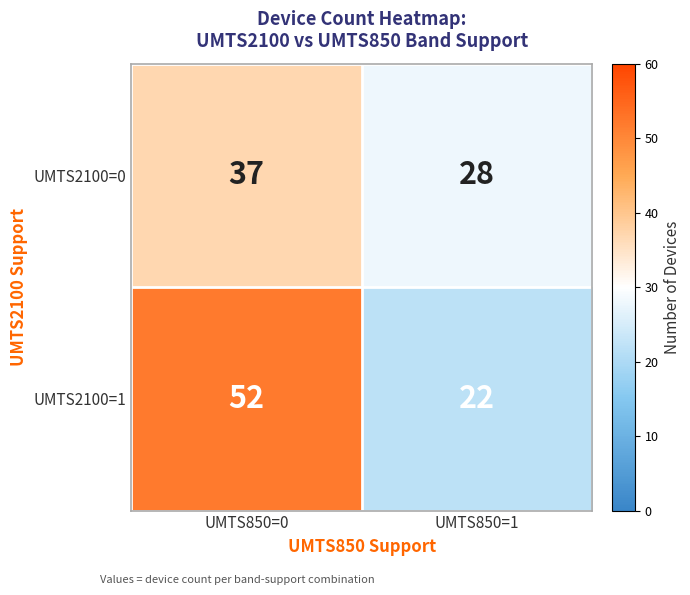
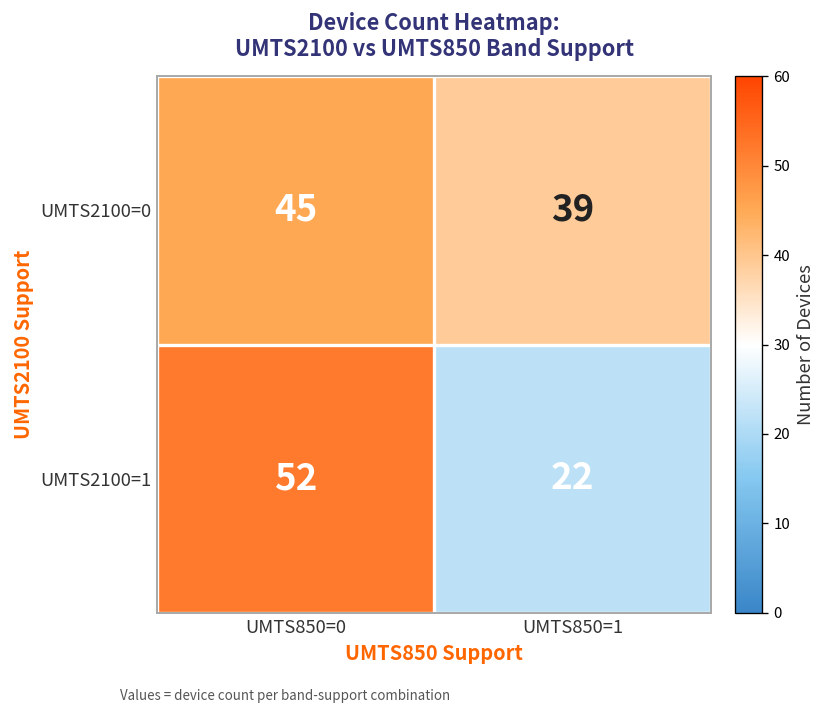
UMTS2100=0, UMTS850=0: 37 -> 45
UMTS2100=0, UMTS850=1: 28 -> 39
